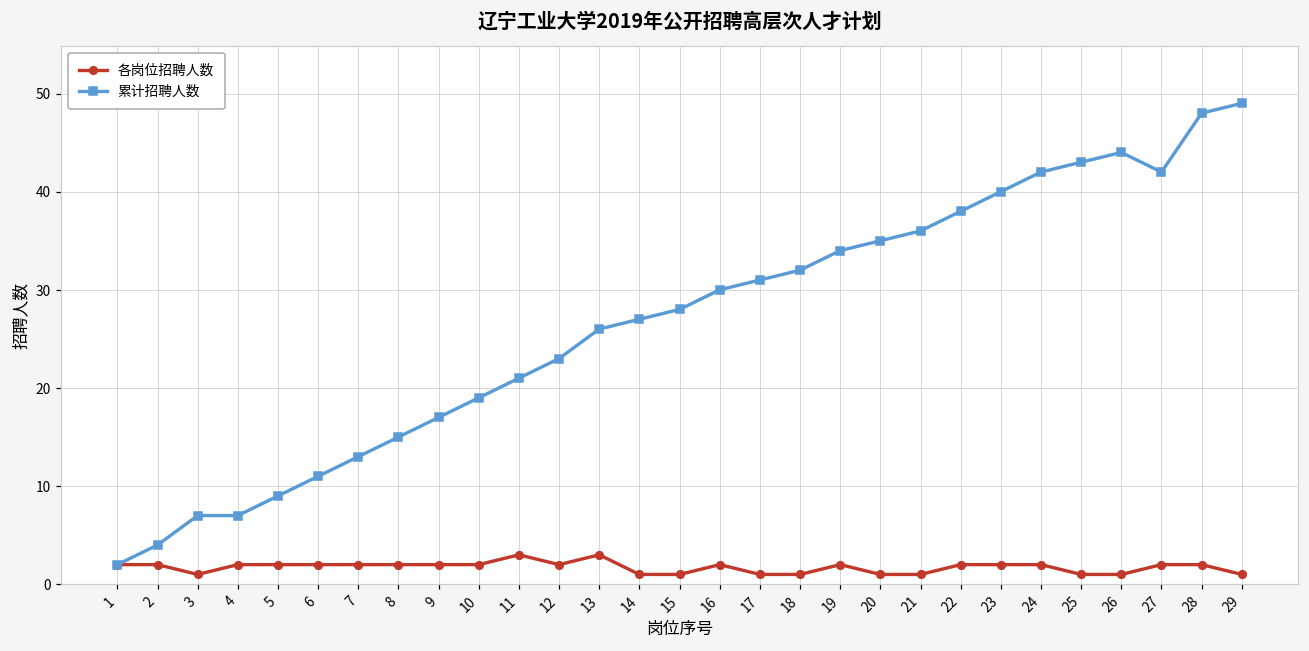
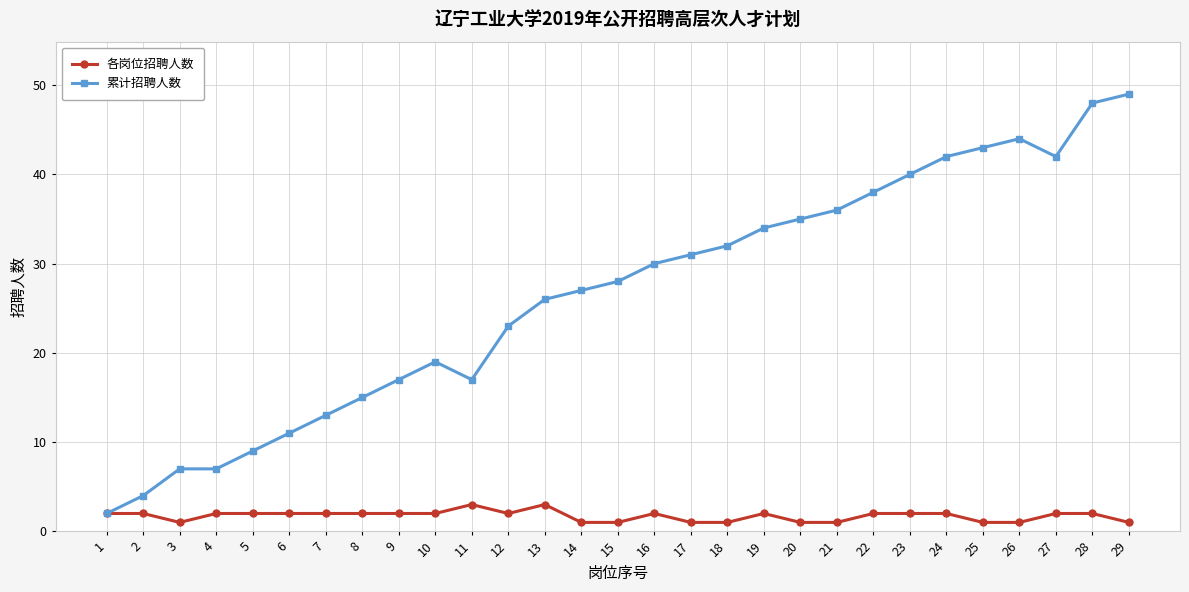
累计招聘人数, 11: 21 -> 17
